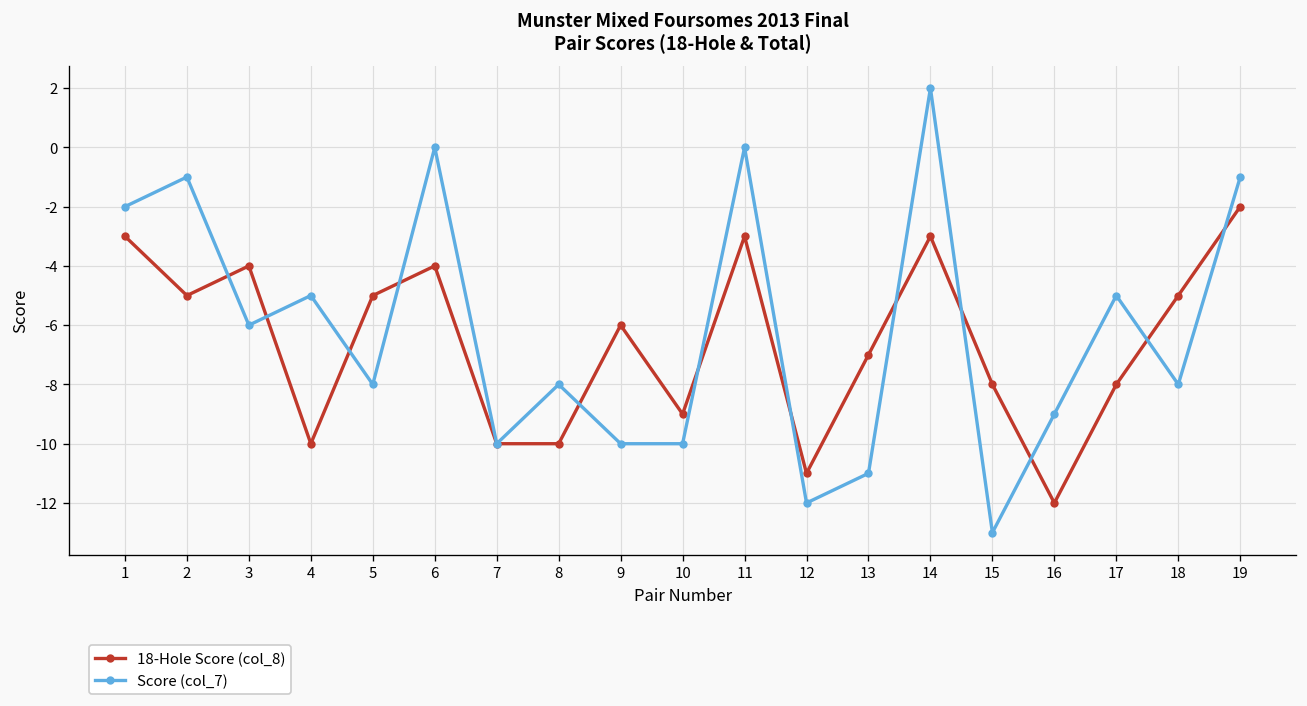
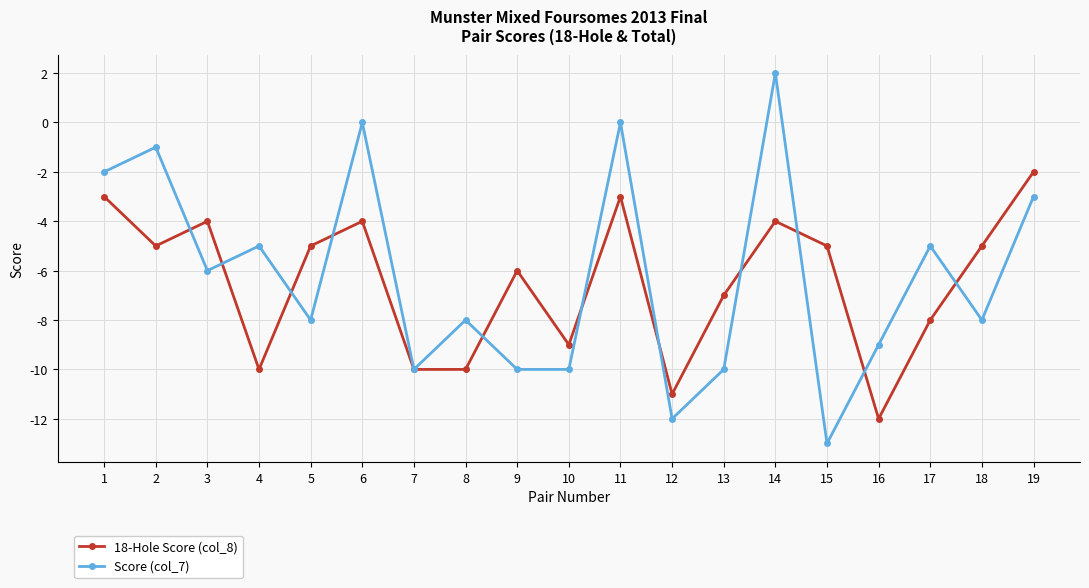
Score (col_7), 13: -11 -> -10
18-Hole Score (col_8), 14: -3 -> -4
18-Hole Score (col_8), 15: -8 -> -5
Score (col_7), 19: -1 -> -3
